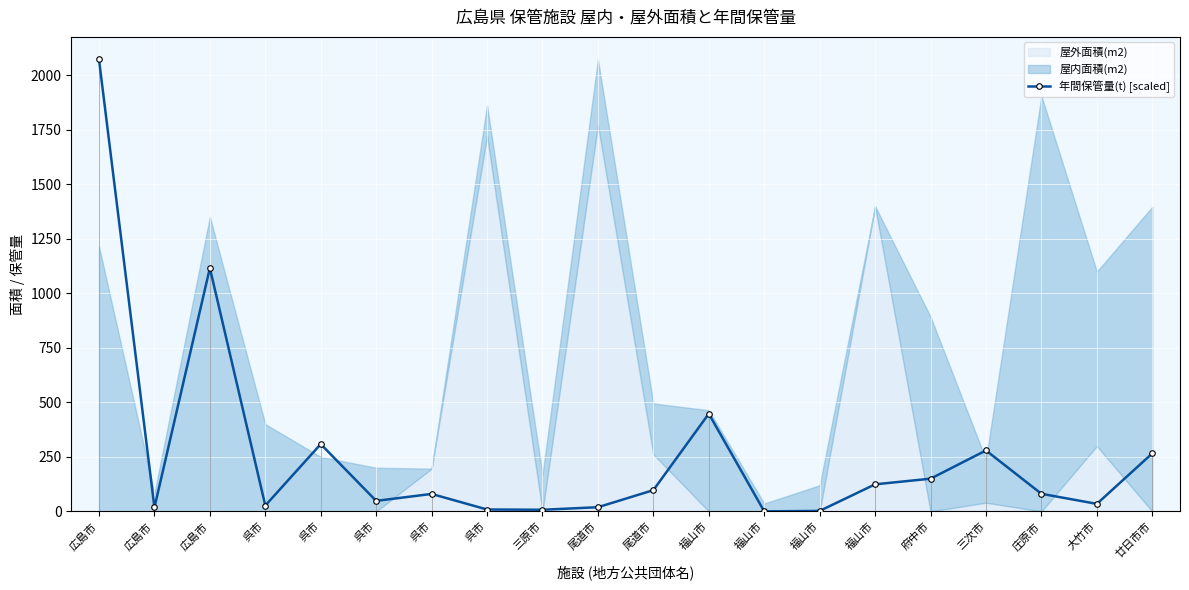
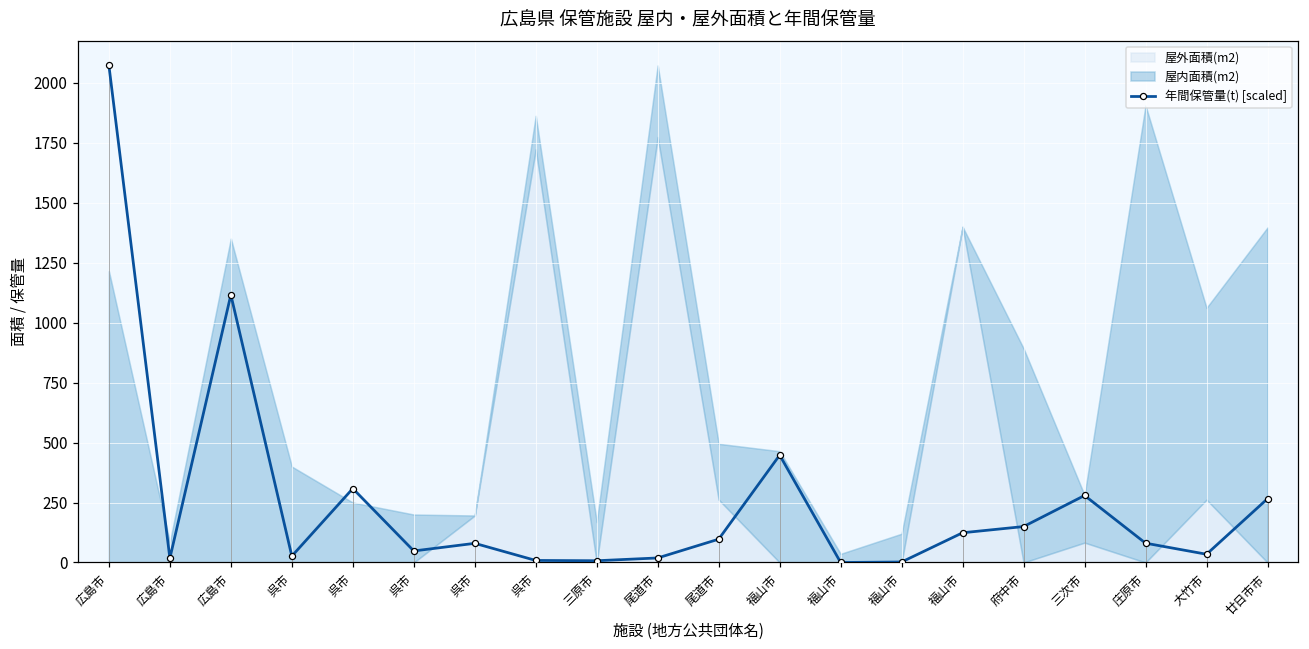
屋外面積(m2), 三次市: 40 -> 80
屋外面積(m2), 大竹市: 300 -> 260
